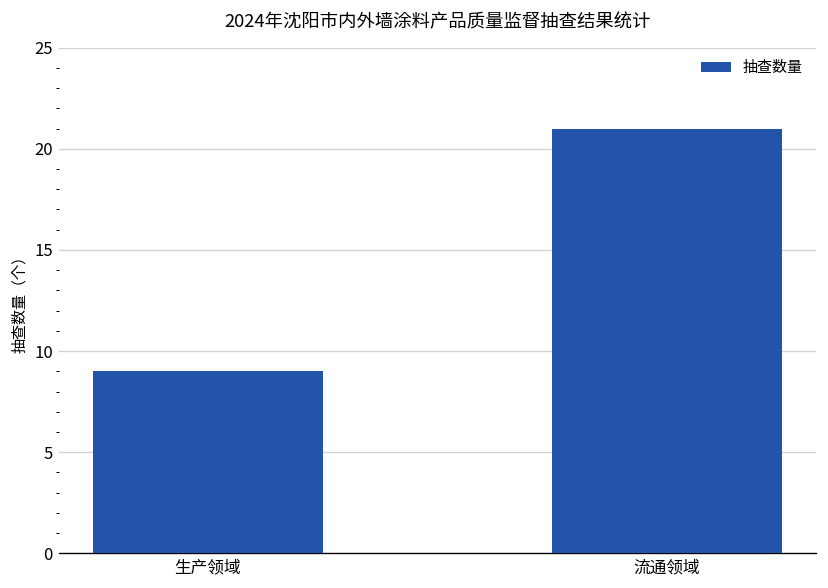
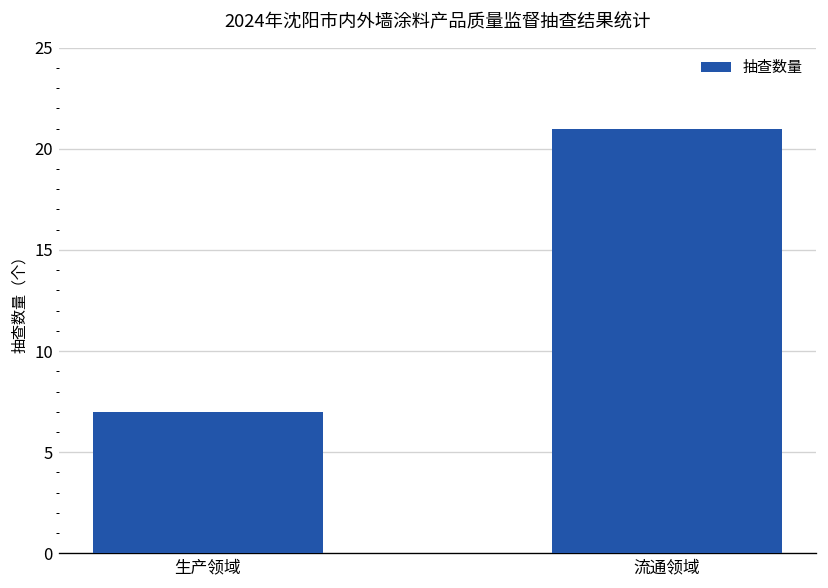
生产领域: 9 -> 7
